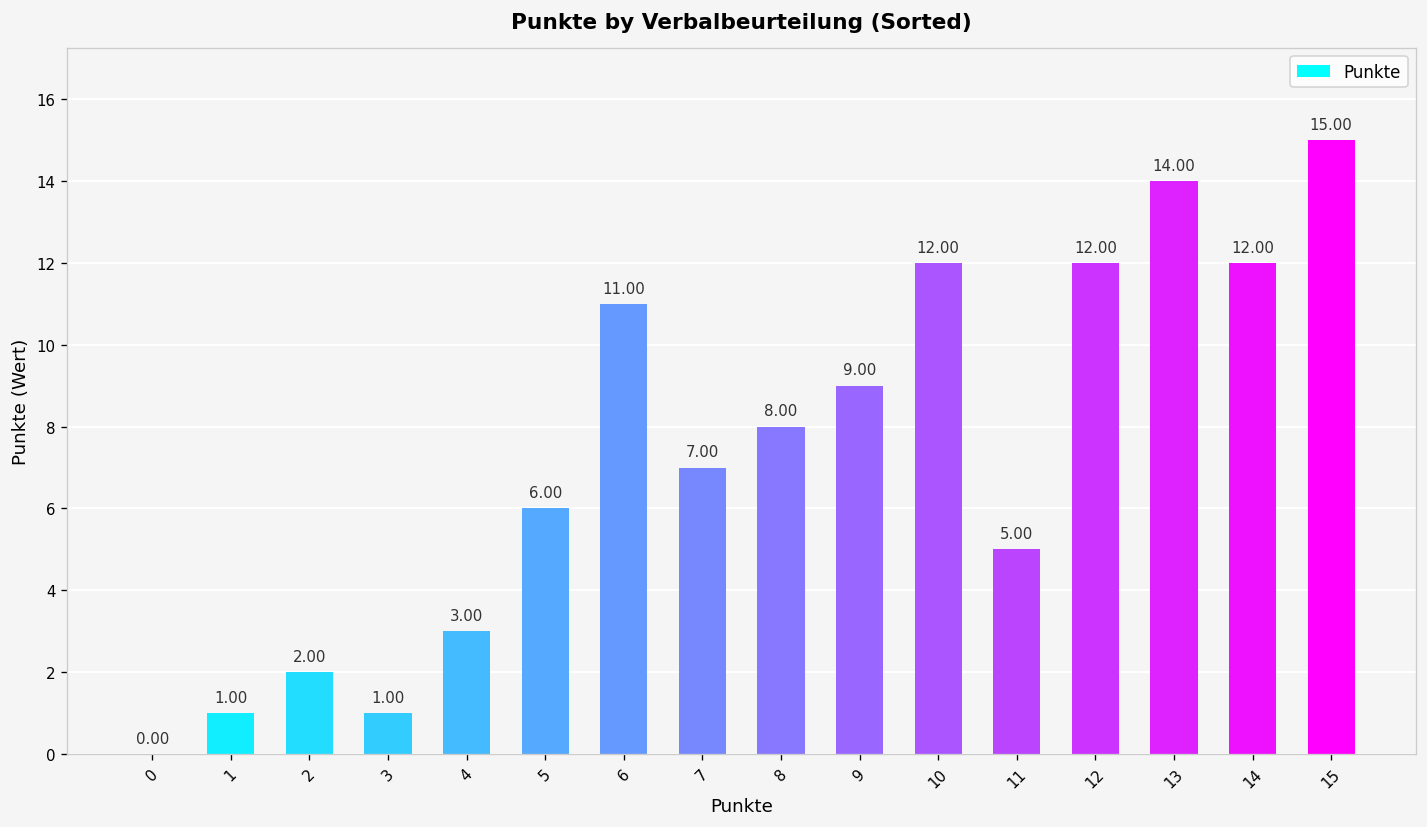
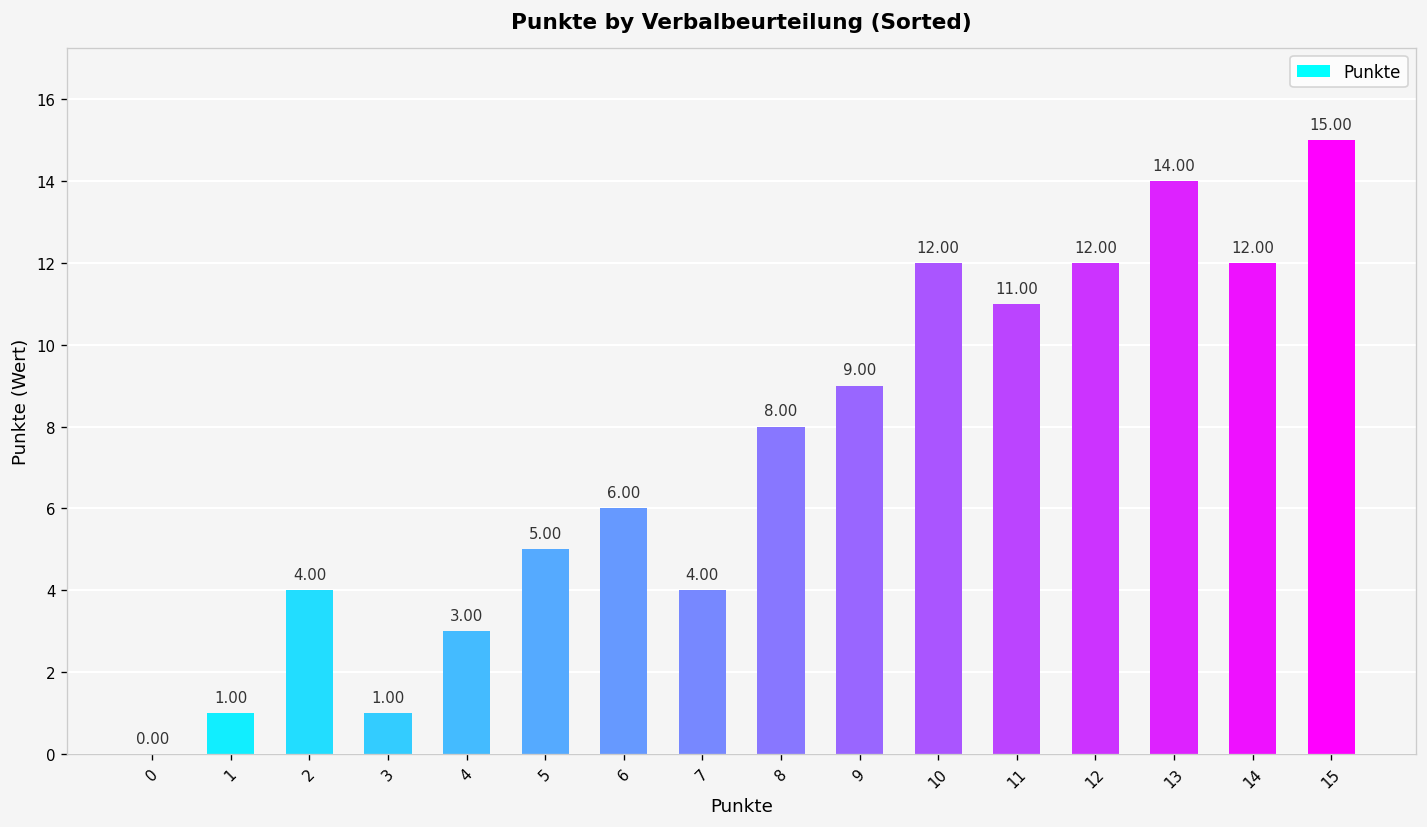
2: 2.00 -> 4.00
5: 6.00 -> 5.00
6: 11.00 -> 6.00
7: 7.00 -> 4.00
11: 5.00 -> 11.00
